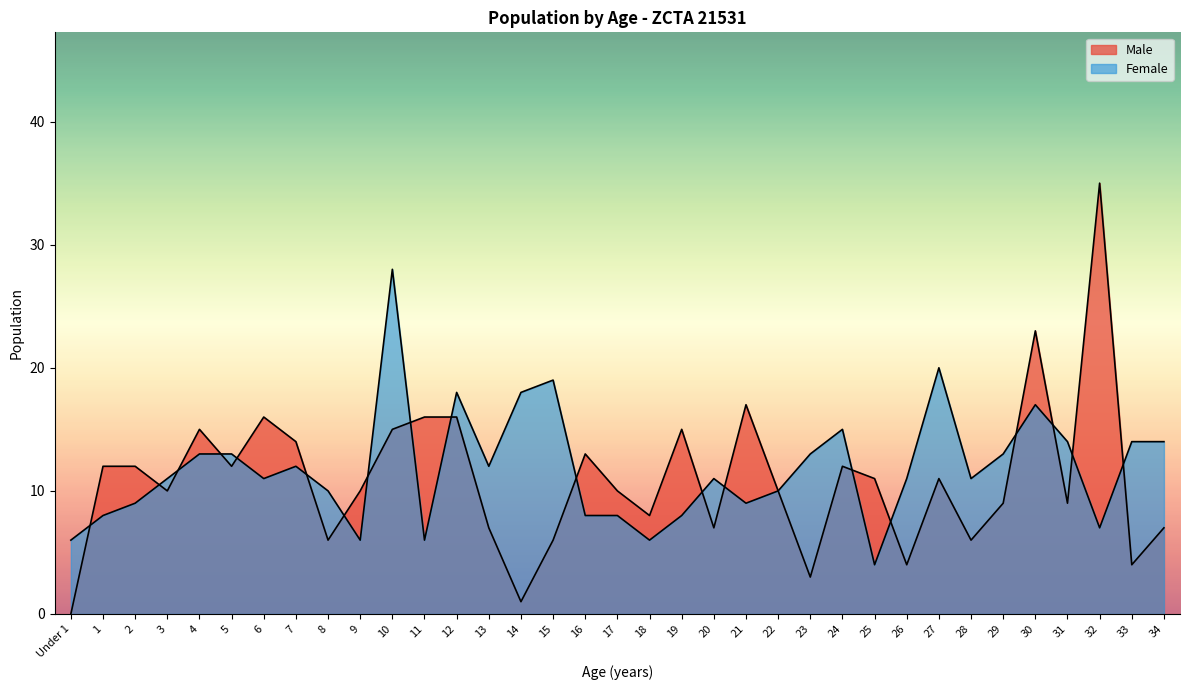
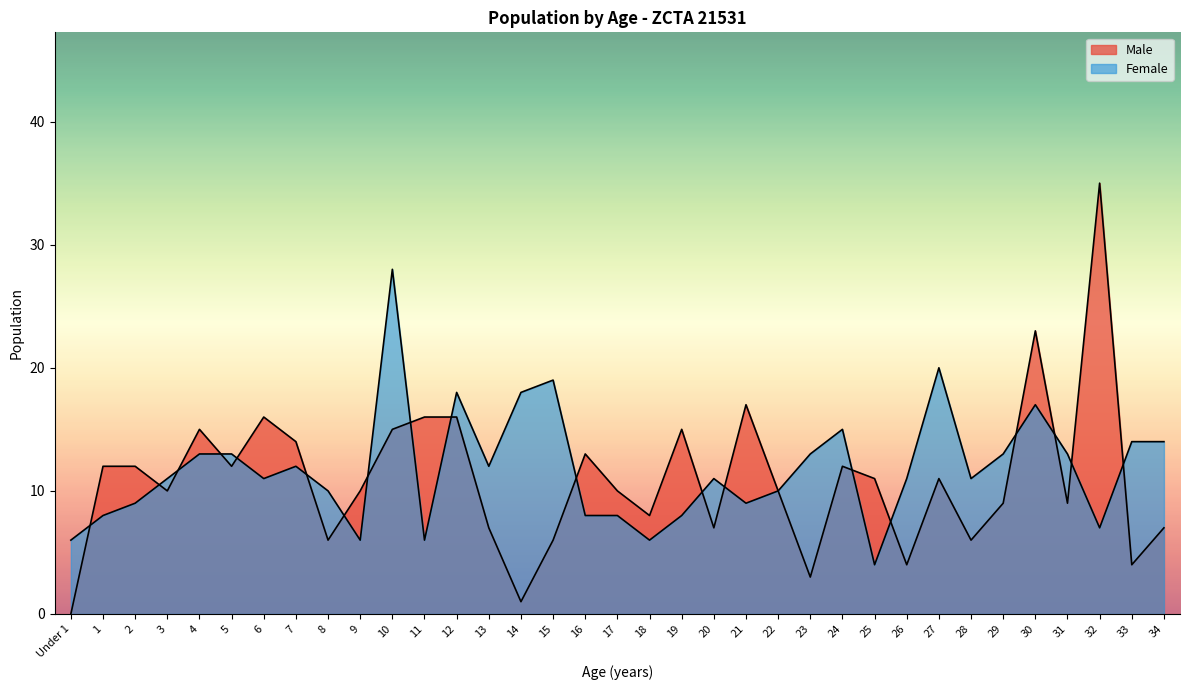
Female, 31: 14 -> 13
